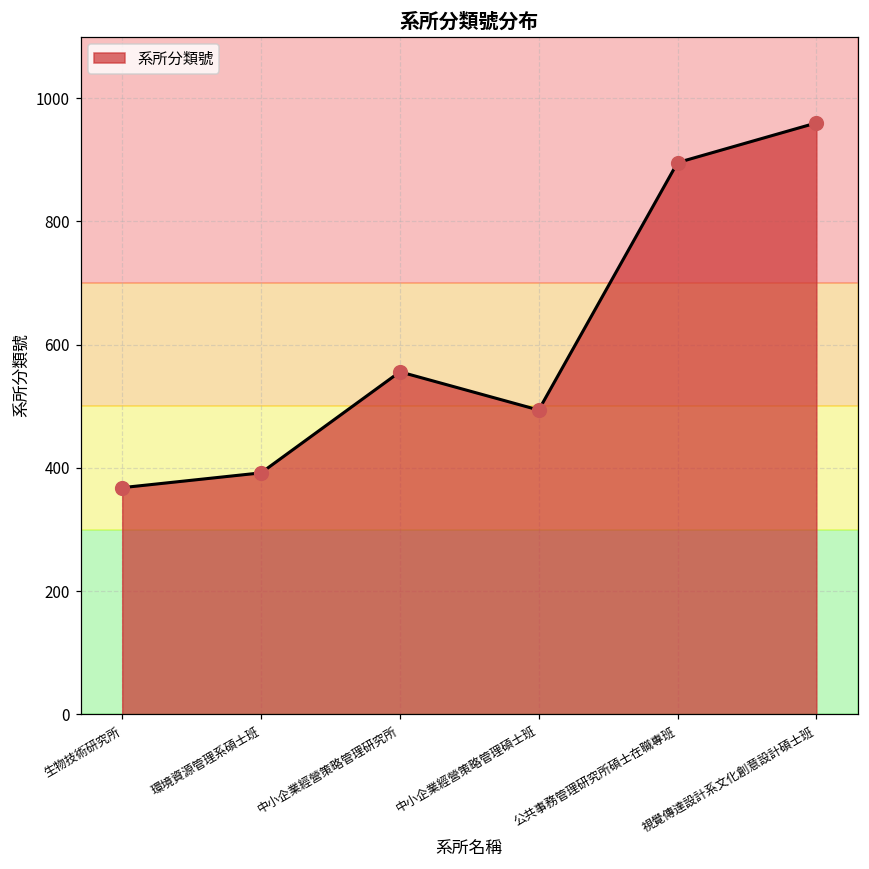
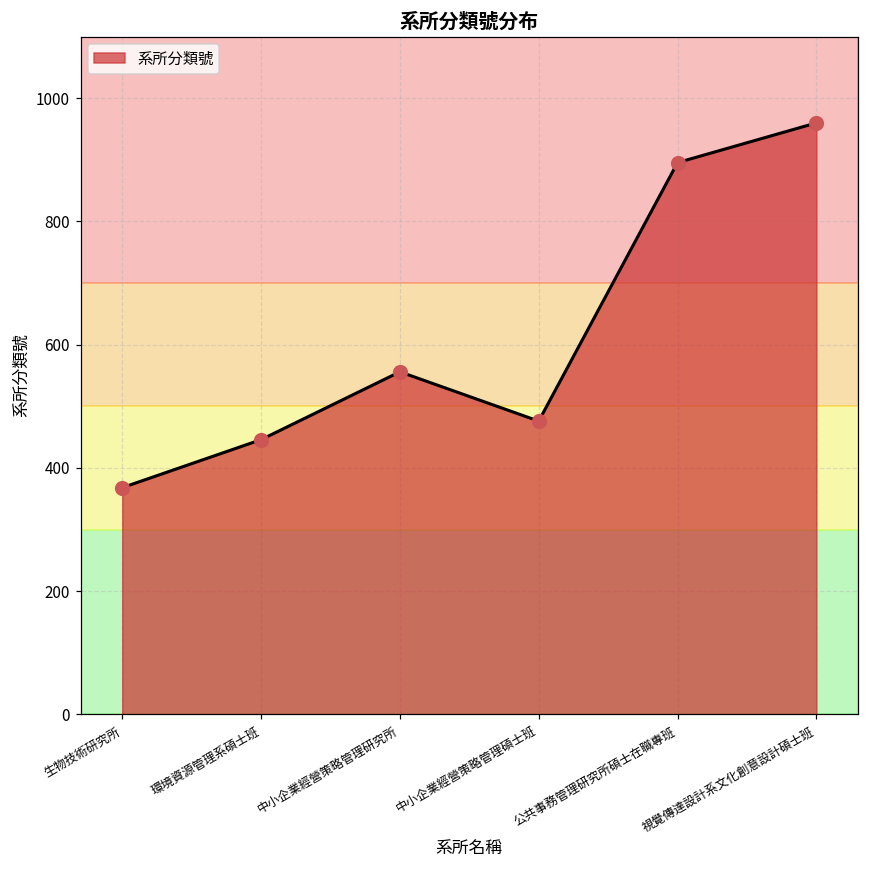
環境資源管理系碩士班: 390 -> 450
中小企業經營策略管理碩士班: 490 -> 480
